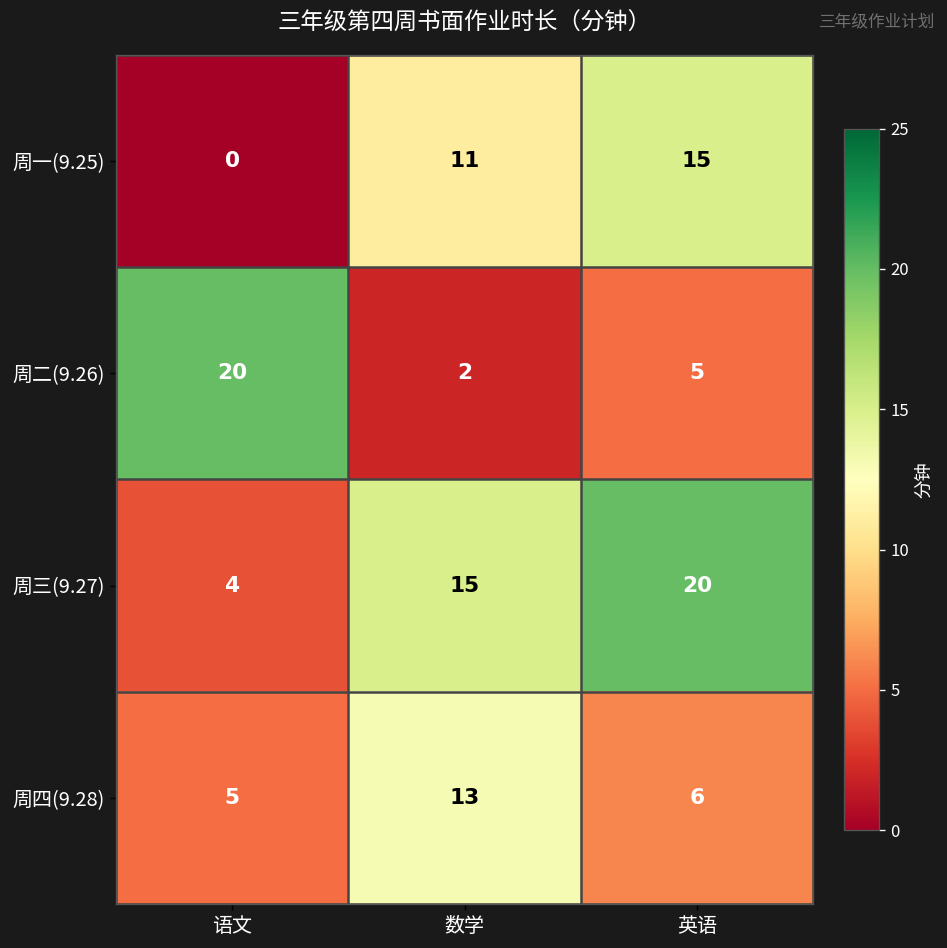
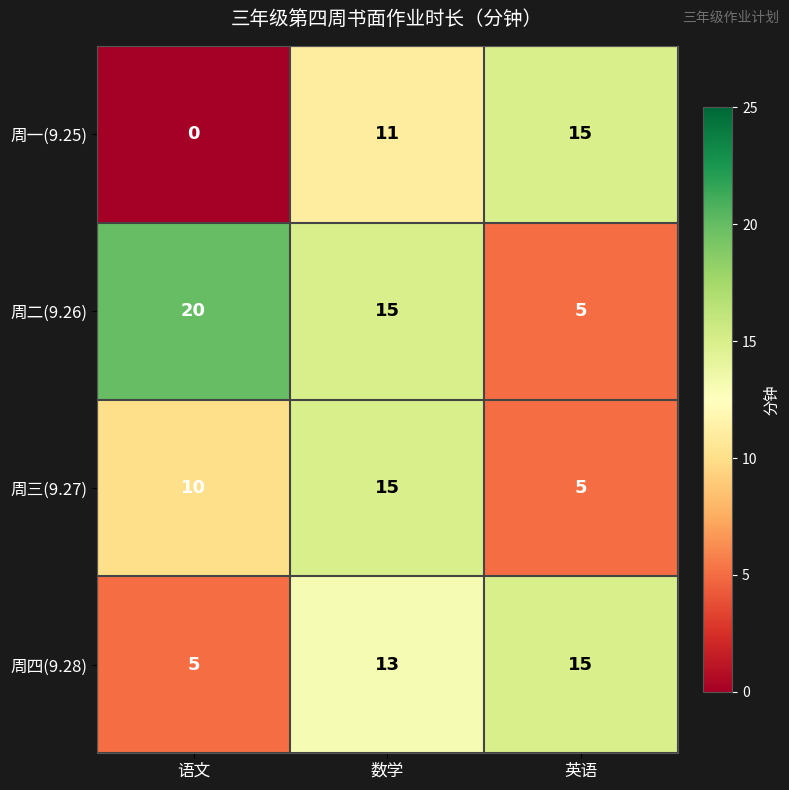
周二(9.26), 数学: 2 -> 15
周三(9.27), 语文: 4 -> 10
周三(9.27), 英语: 20 -> 5
周四(9.28), 英语: 6 -> 15
